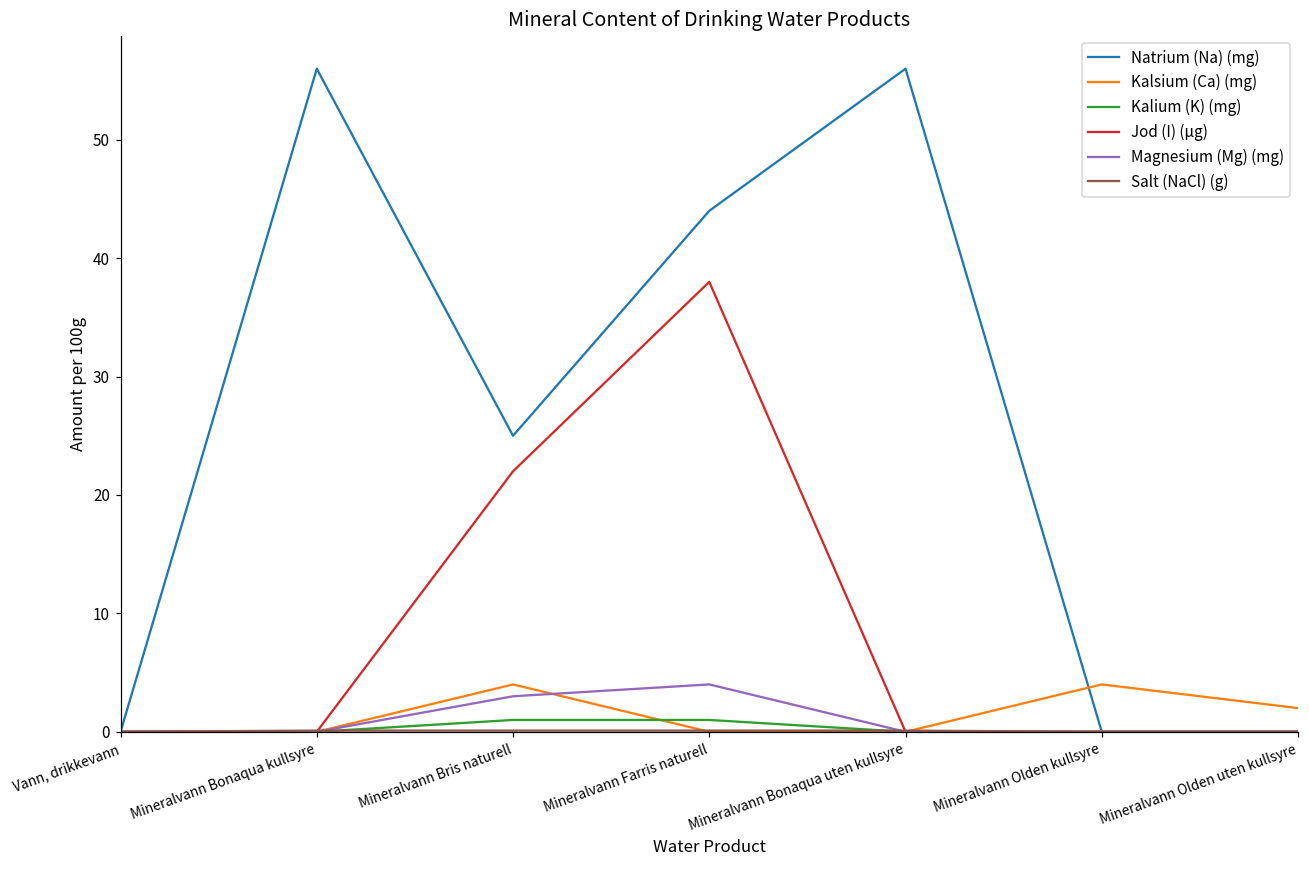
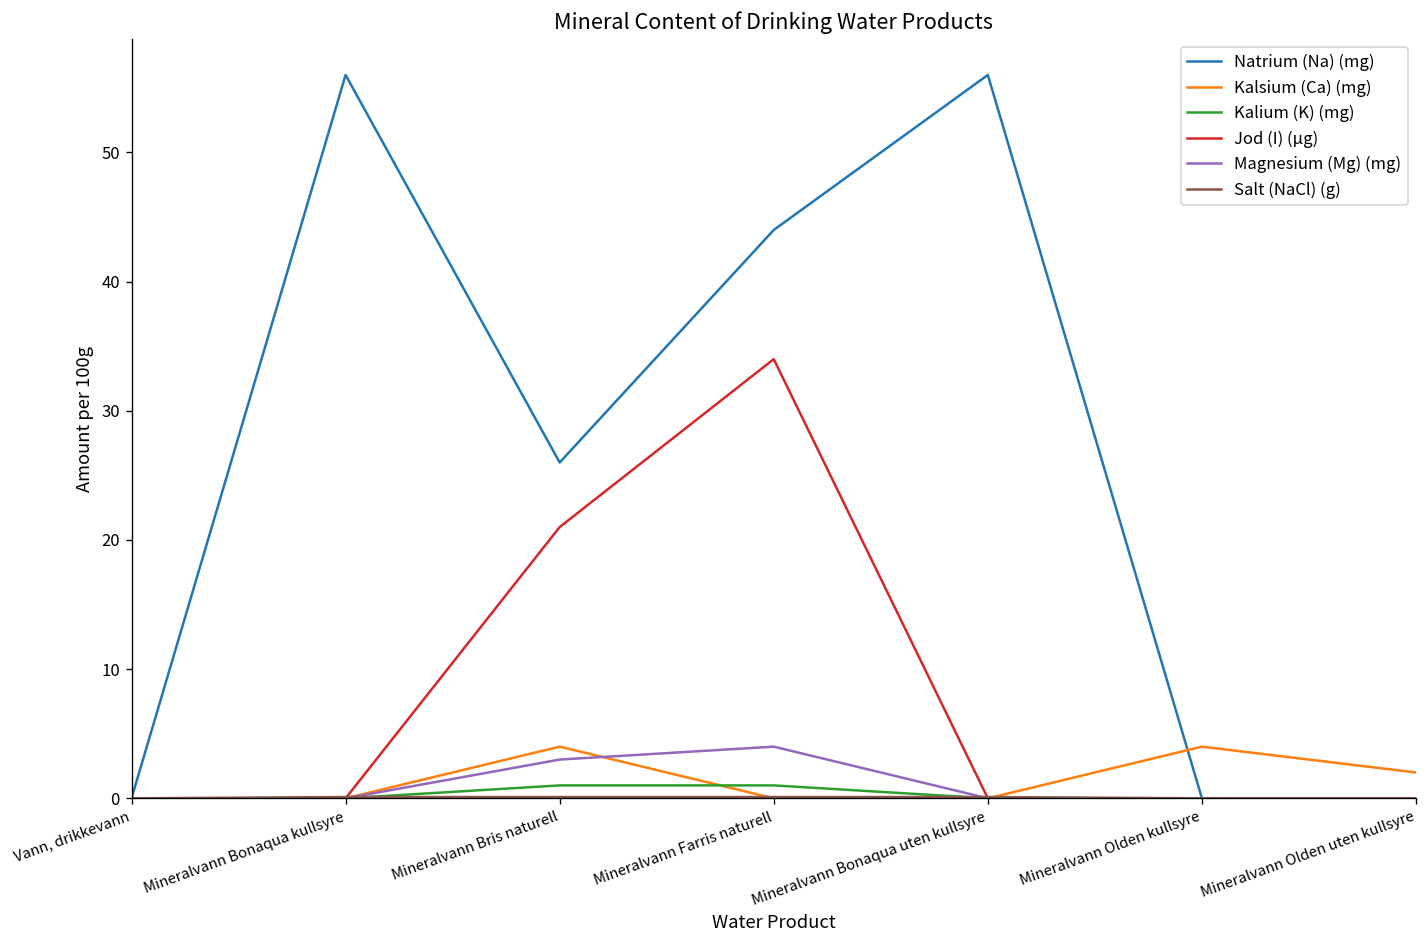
Natrium (Na) (mg), Mineralvann Bris naturell: 25 -> 26
Jod (I) (µg), Mineralvann Bris naturell: 22 -> 21
Jod (I) (µg), Mineralvann Farris naturell: 38 -> 34
